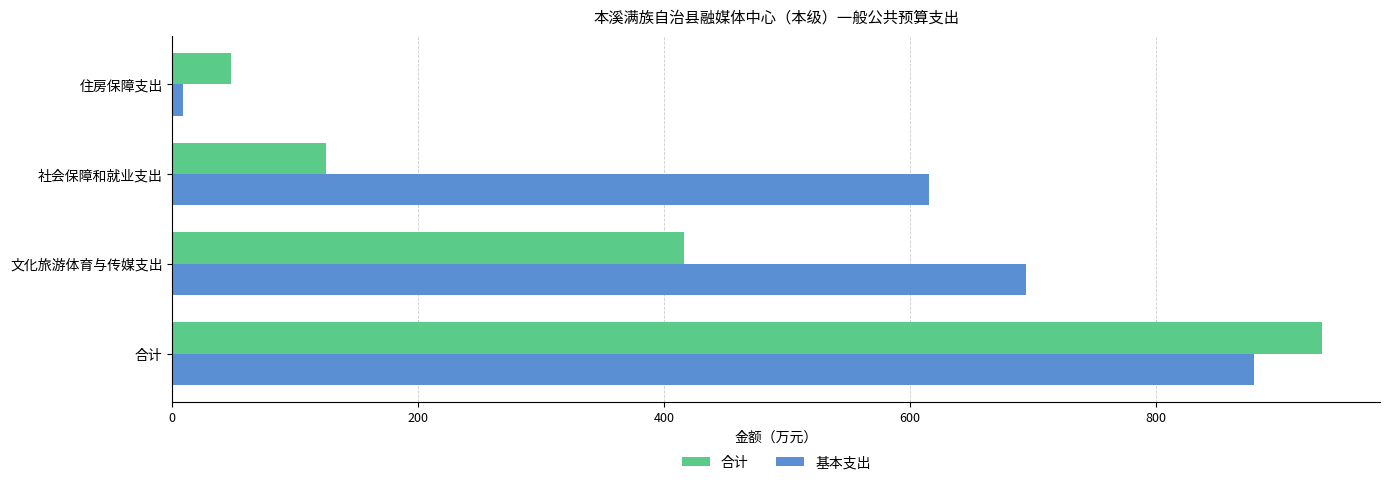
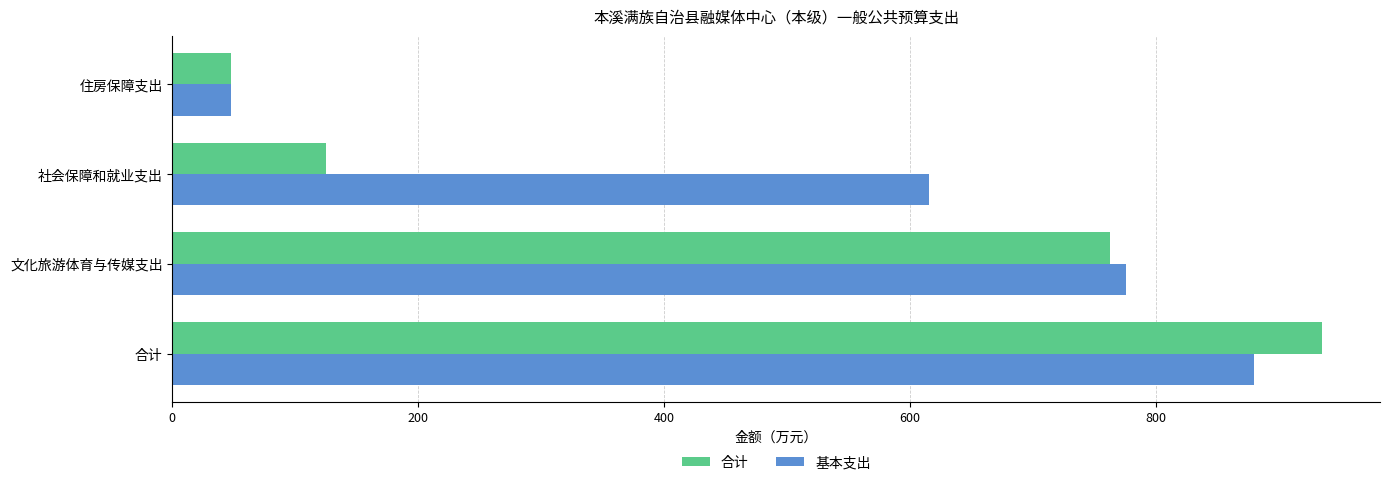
基本支出, 住房保障支出: 9 -> 48
合计, 文化旅游体育与传媒支出: 416 -> 763
基本支出, 文化旅游体育与传媒支出: 695 -> 776
